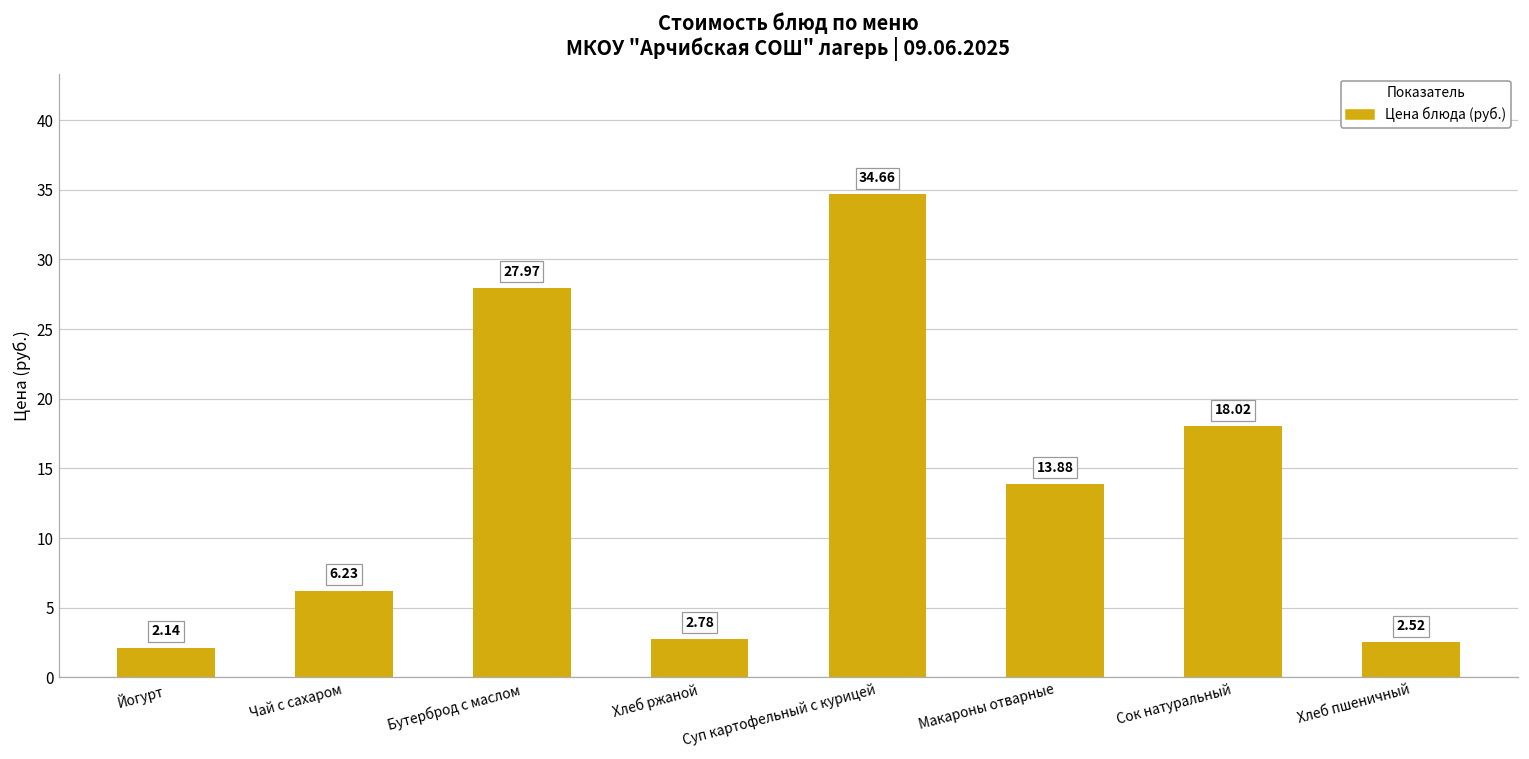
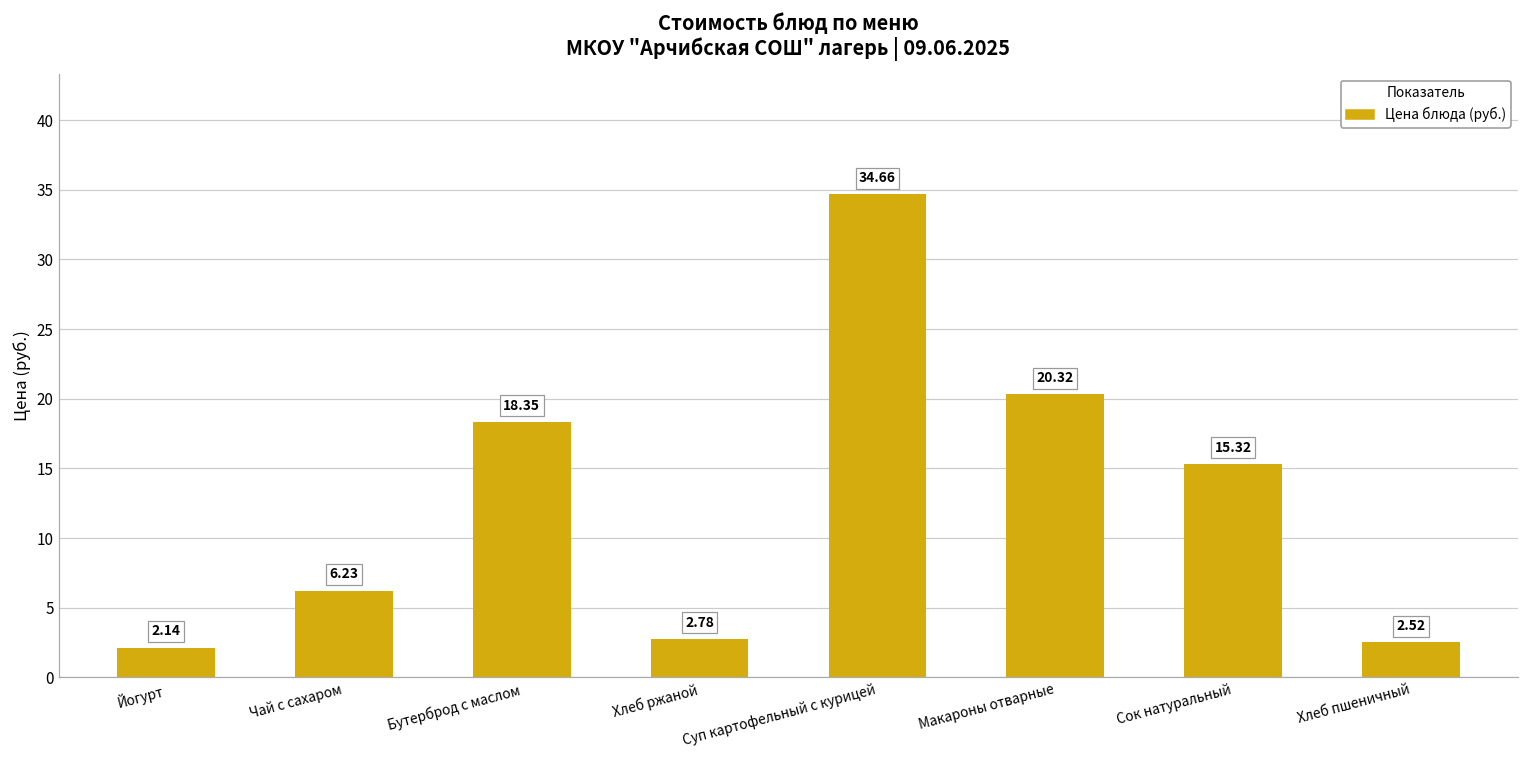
Бутерброд с маслом: 27.97 -> 18.35
Макароны отварные: 13.88 -> 20.32
Сок натуральный: 18.02 -> 15.32
